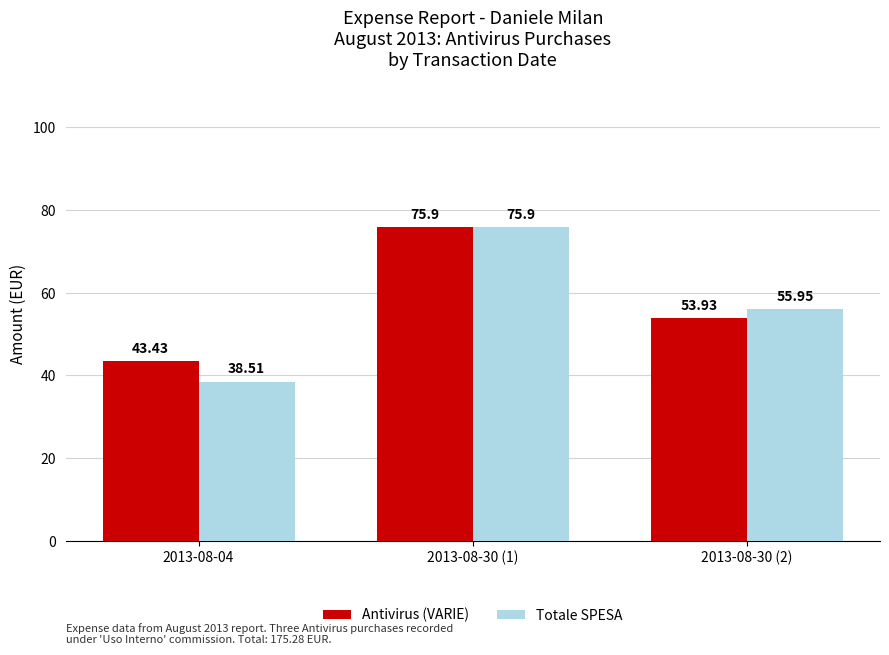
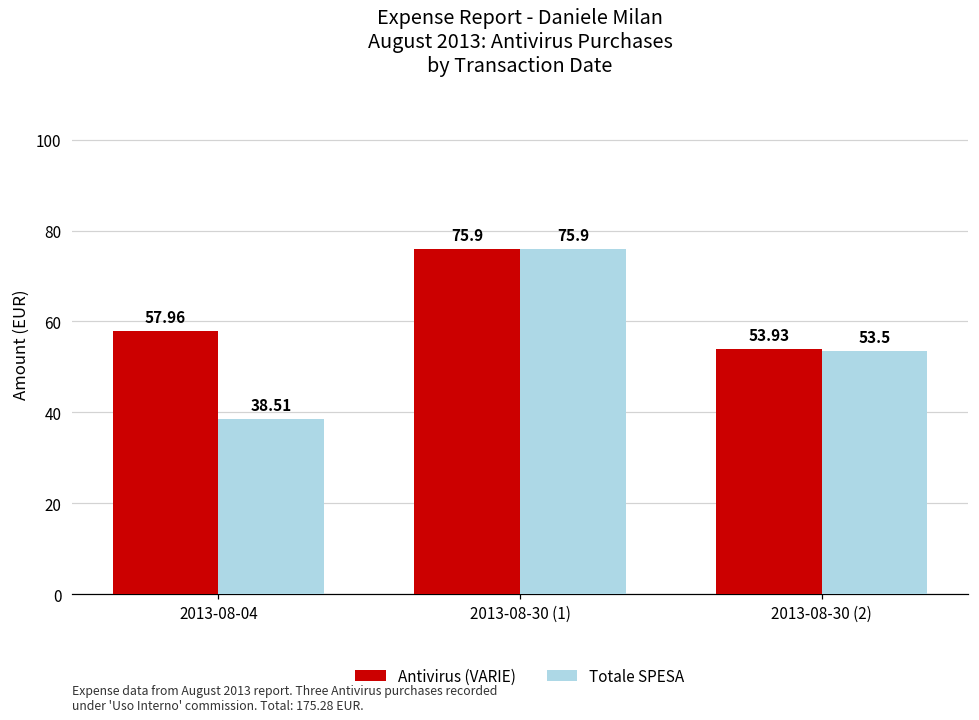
Antivirus (VARIE), 2013-08-04: 43.43 -> 57.96
Totale SPESA, 2013-08-30 (2): 55.95 -> 53.5
